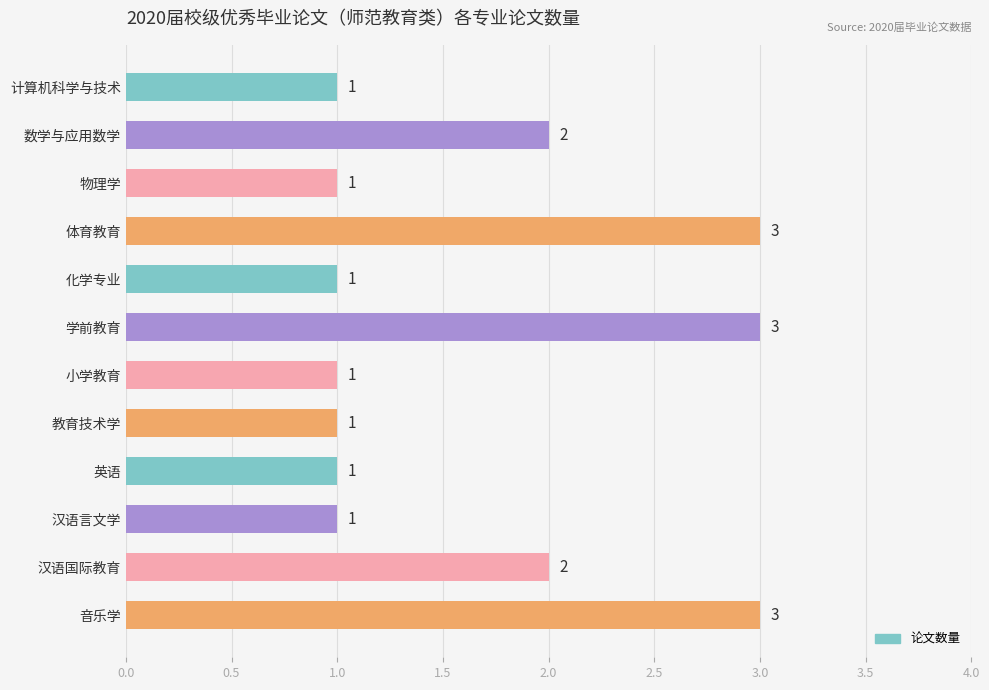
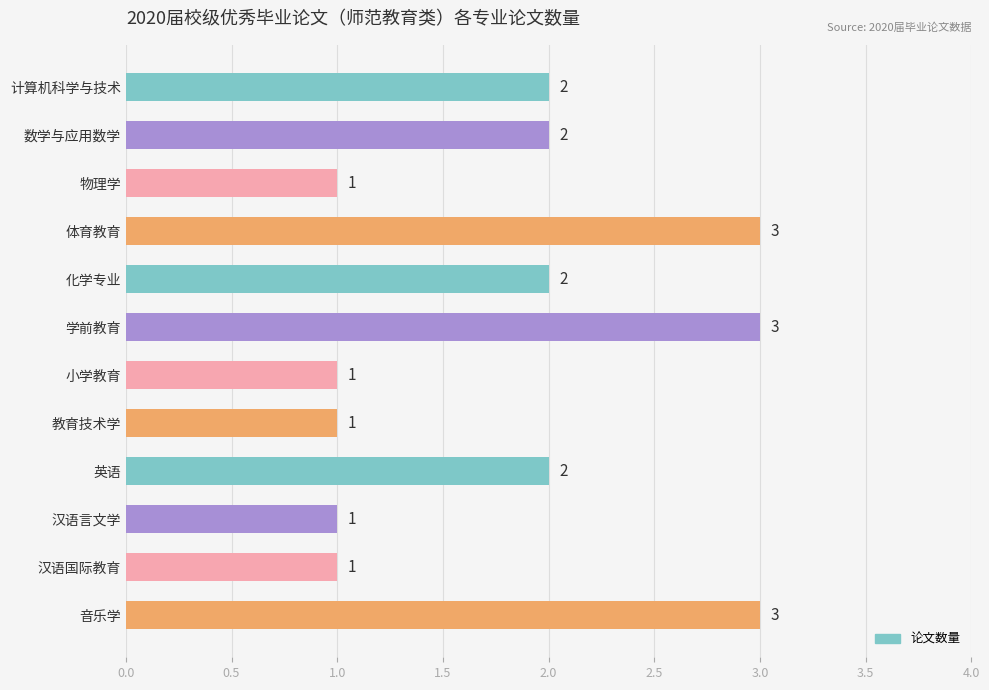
计算机科学与技术: 1 -> 2
化学专业: 1 -> 2
英语: 1 -> 2
汉语国际教育: 2 -> 1
